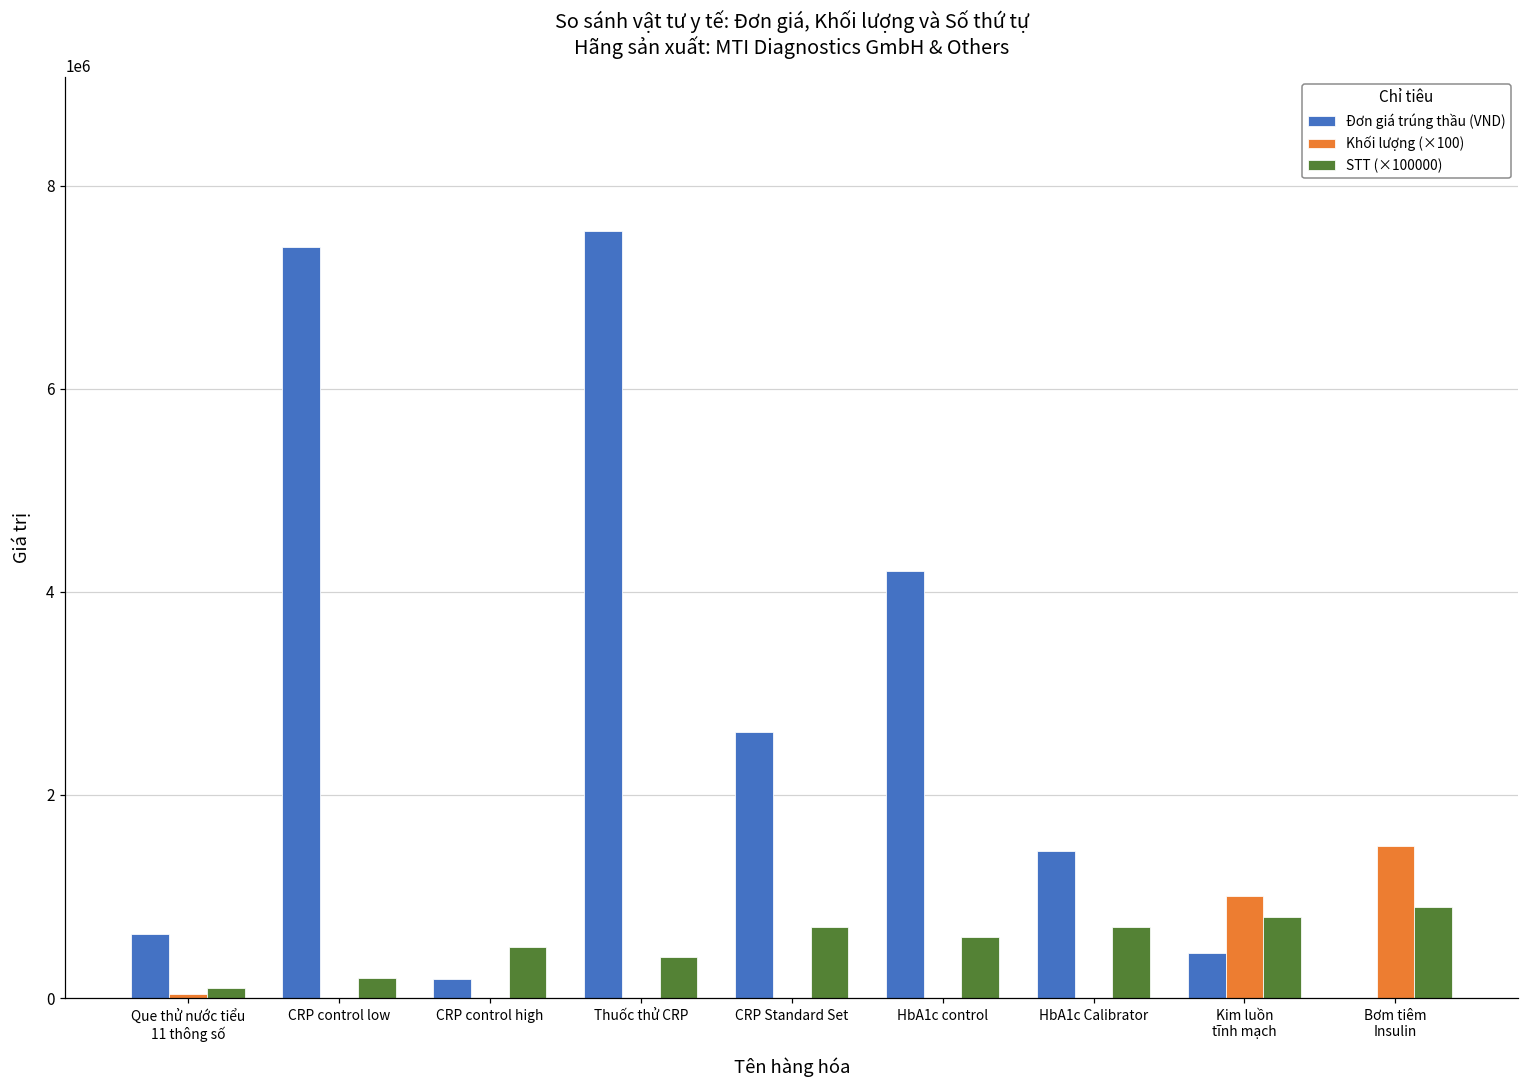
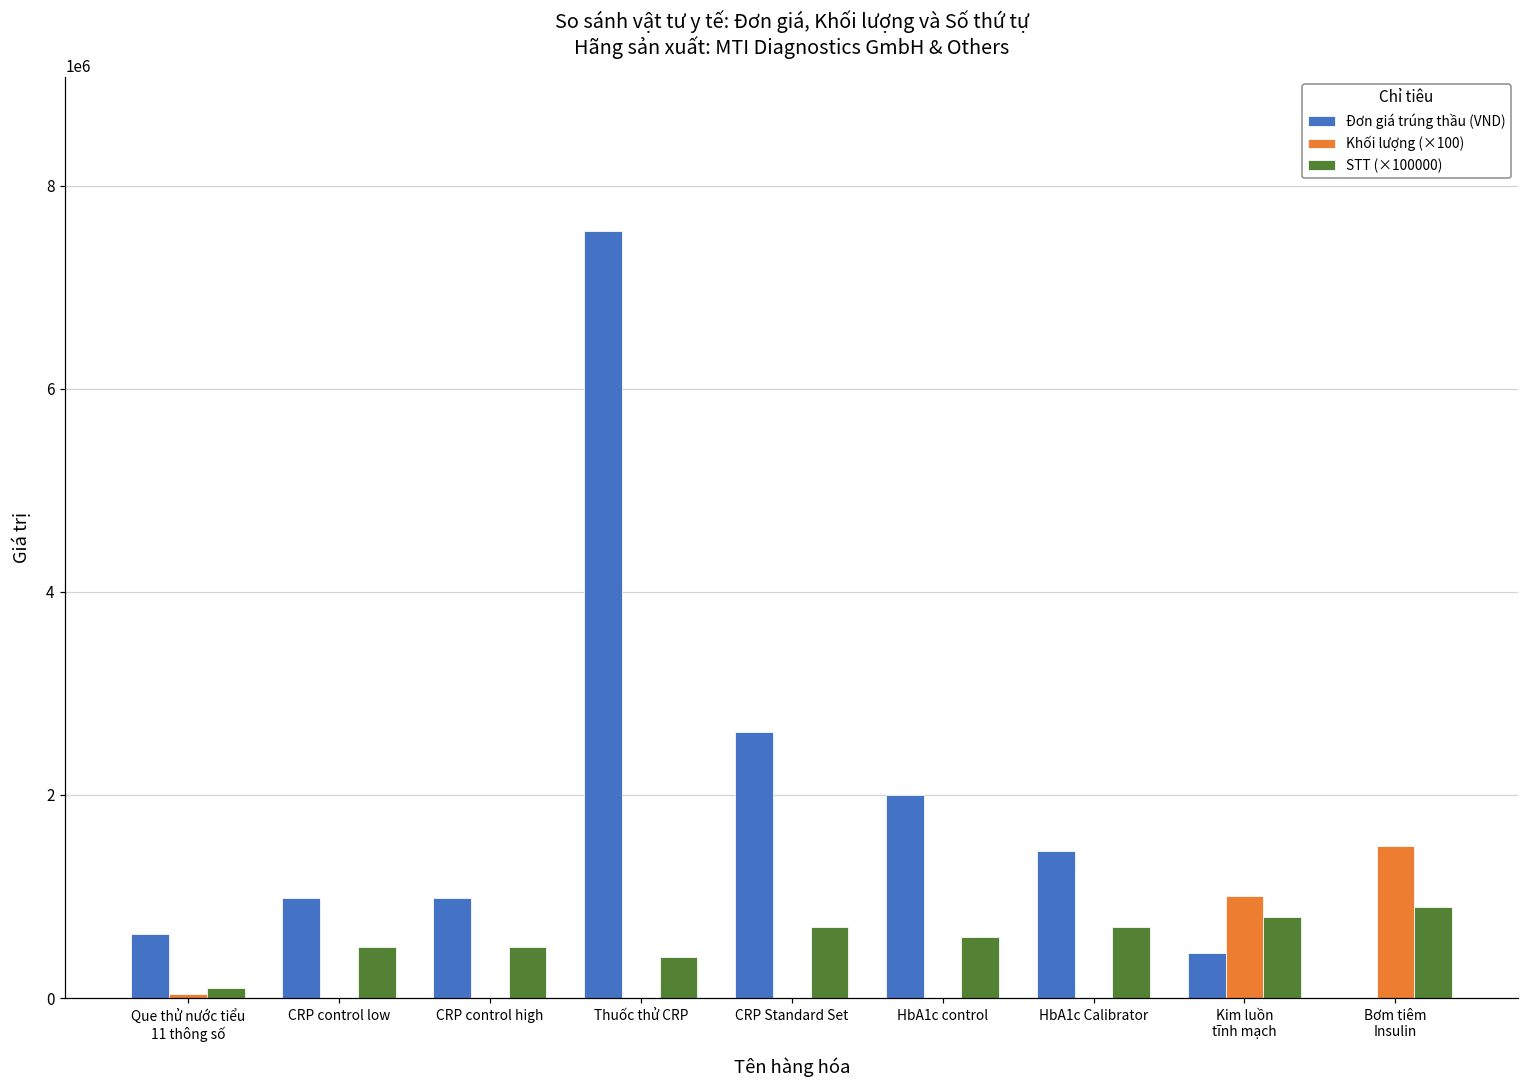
Đơn giá trúng thầu (VND), CRP control low: 7400000 -> 1000000
STT (×100000), CRP control low: 200000 -> 500000
Đơn giá trúng thầu (VND), CRP control high: 200000 -> 1000000
Đơn giá trúng thầu (VND), HbA1c control: 4200000 -> 2000000
